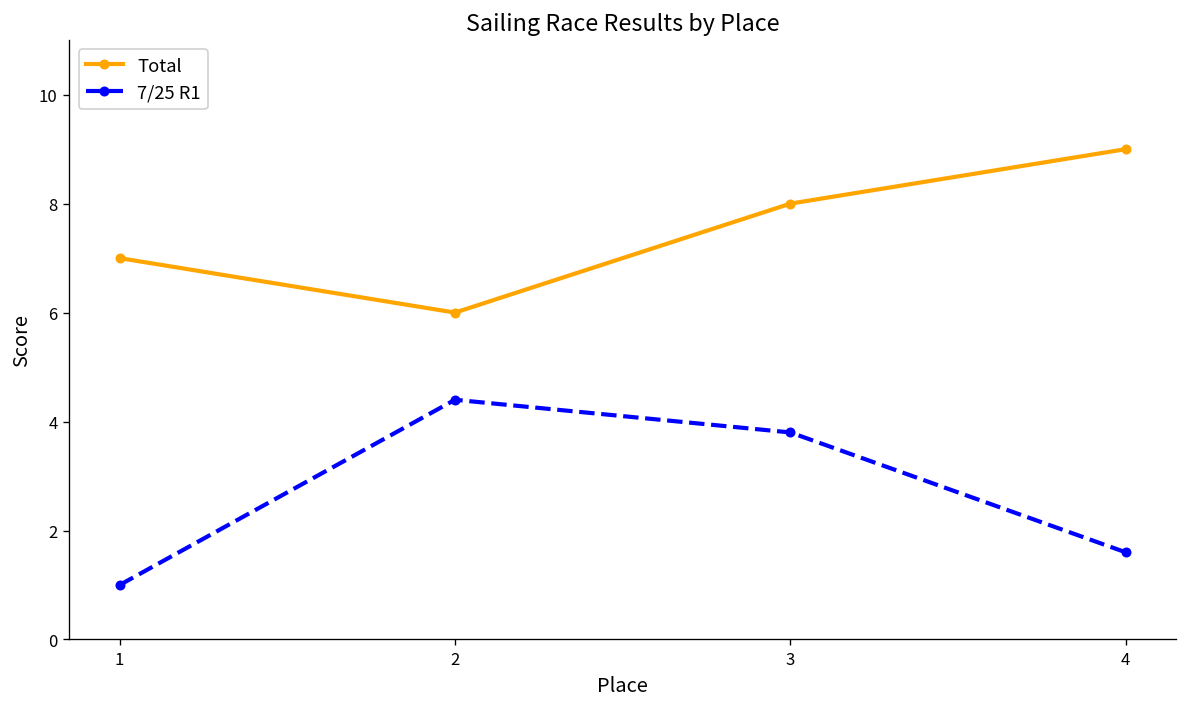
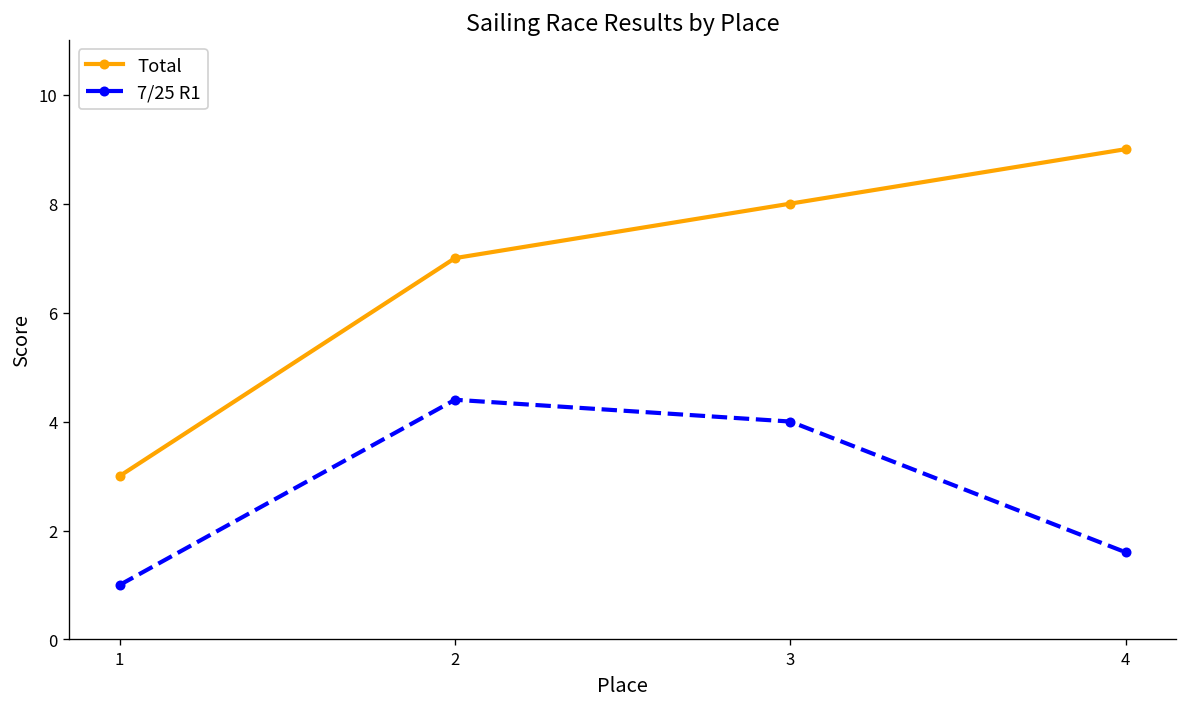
Total, 1: 7 -> 3
Total, 2: 6 -> 7
7/25 R1, 3: 3.8 -> 4.0
